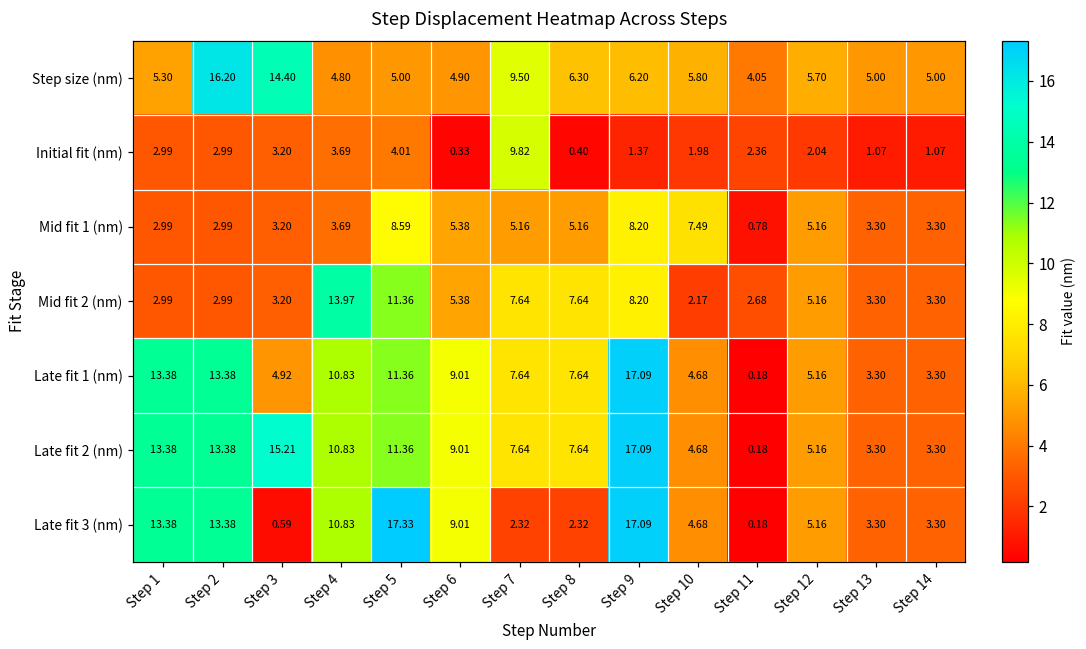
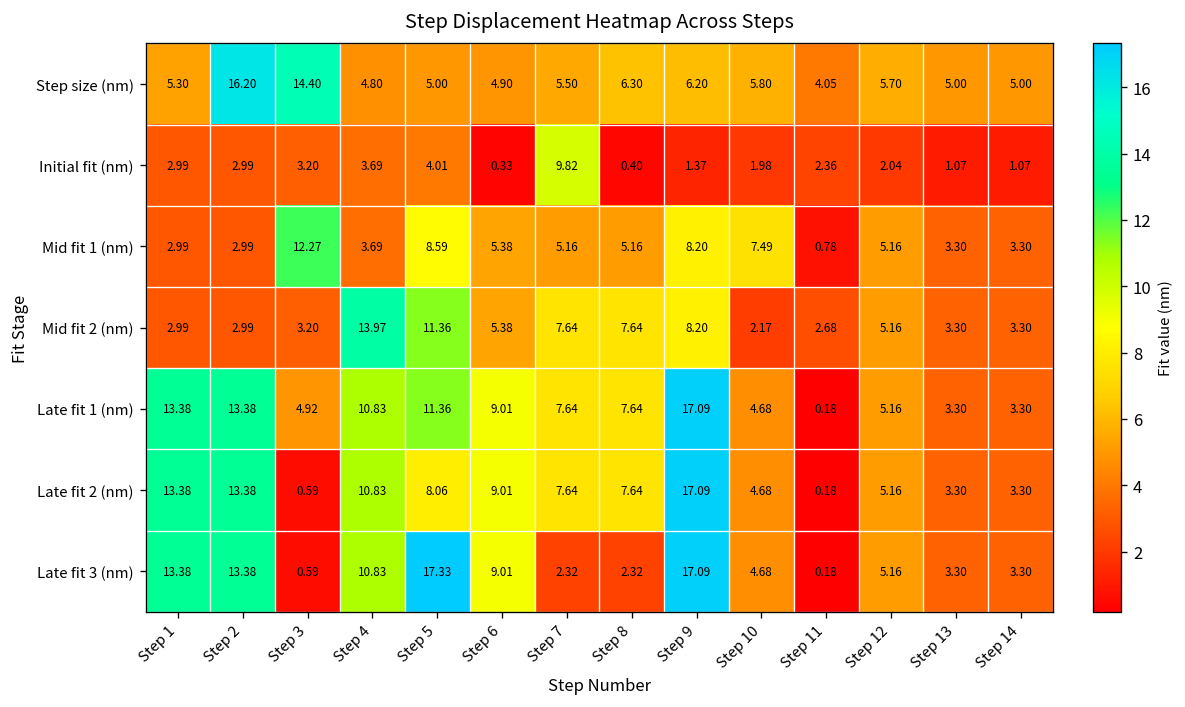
Step size (nm), Step 7: 9.50 -> 5.50
Mid fit 1 (nm), Step 3: 3.20 -> 12.27
Late fit 2 (nm), Step 3: 15.21 -> 0.59
Late fit 2 (nm), Step 5: 11.36 -> 8.06
